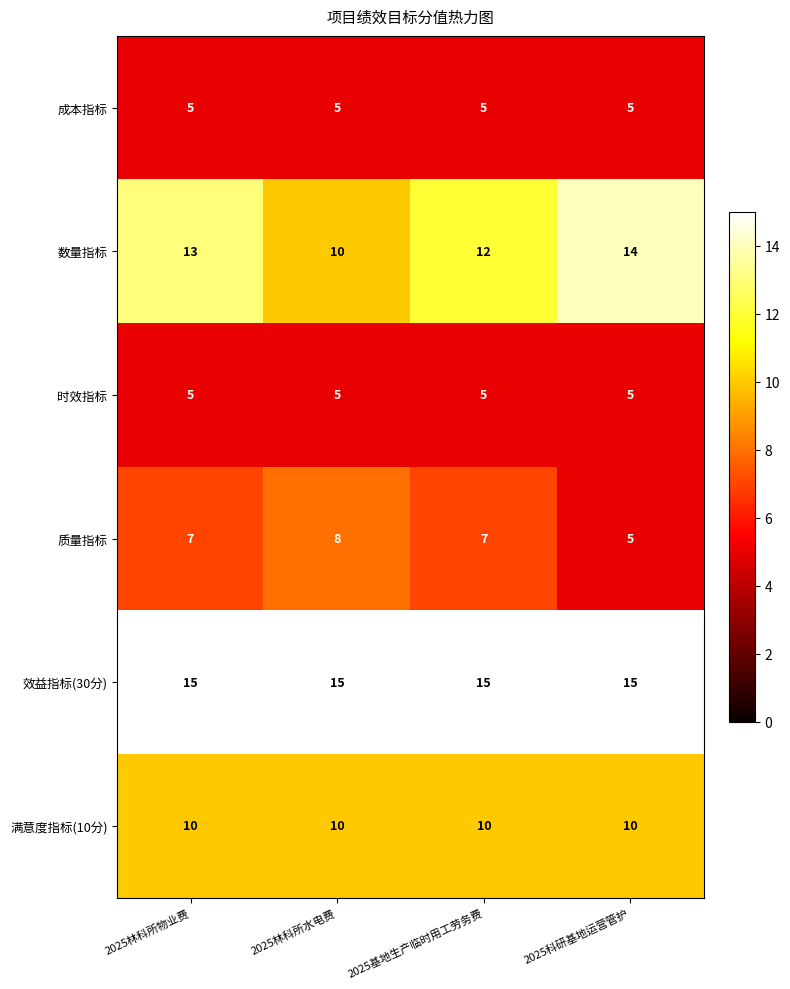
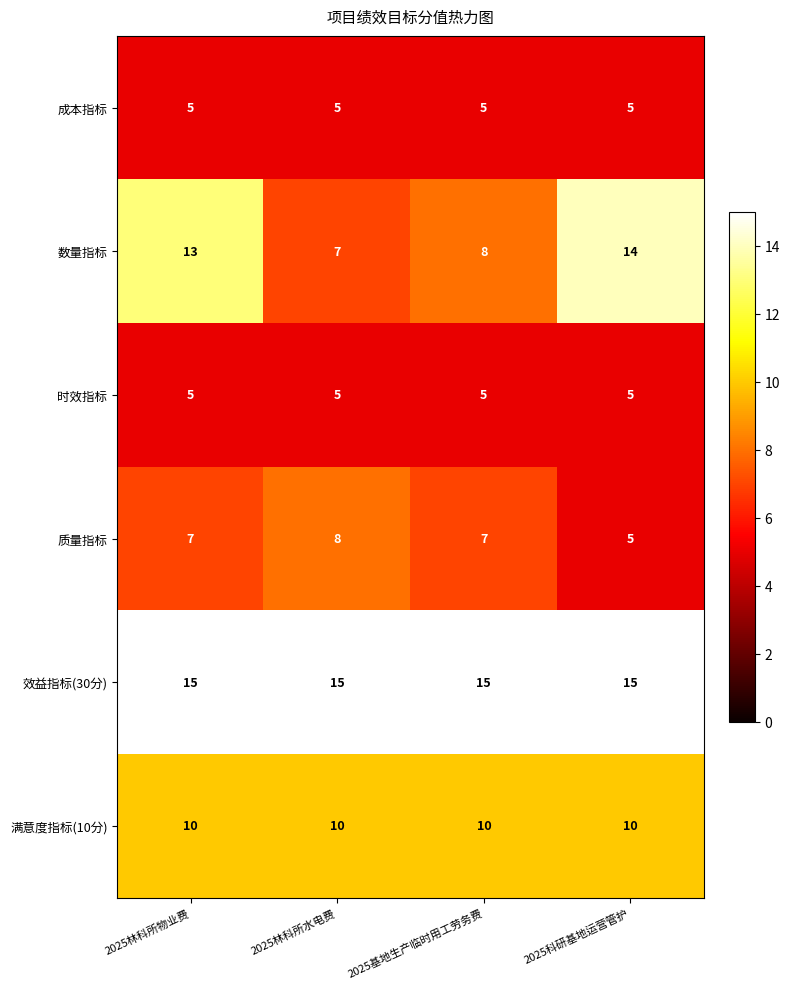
数量指标, 2025林科所水电费: 10 -> 7
数量指标, 2025基地生产临时用工劳务费: 12 -> 8
